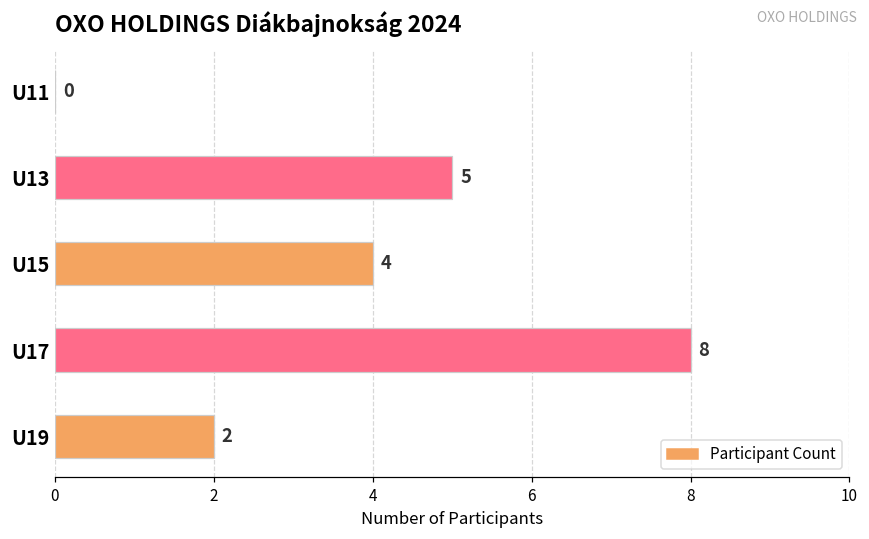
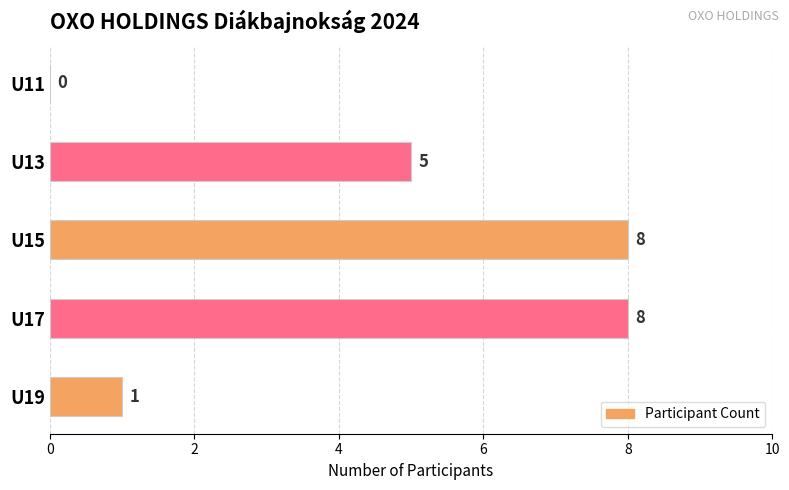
U15: 4 -> 8
U19: 2 -> 1
